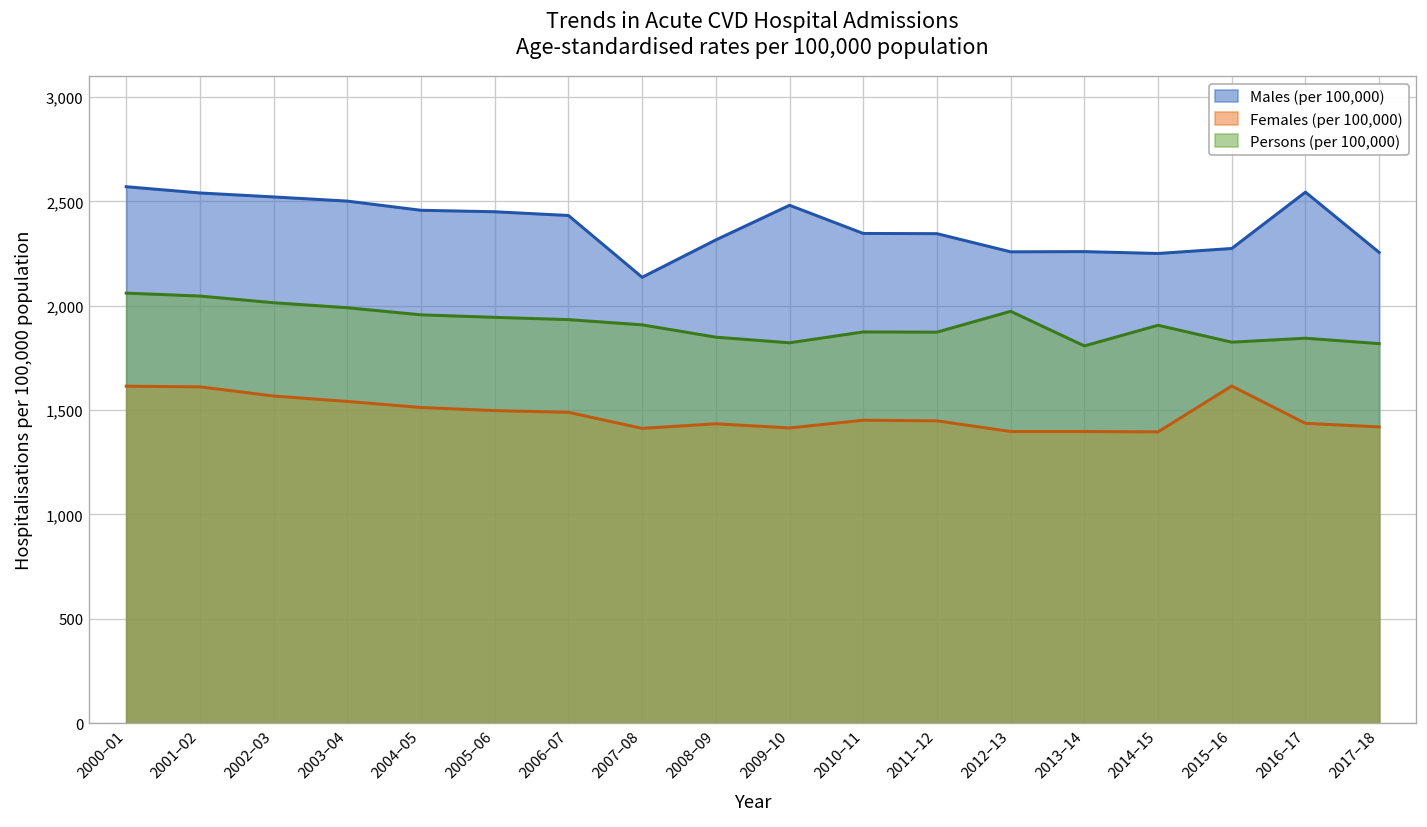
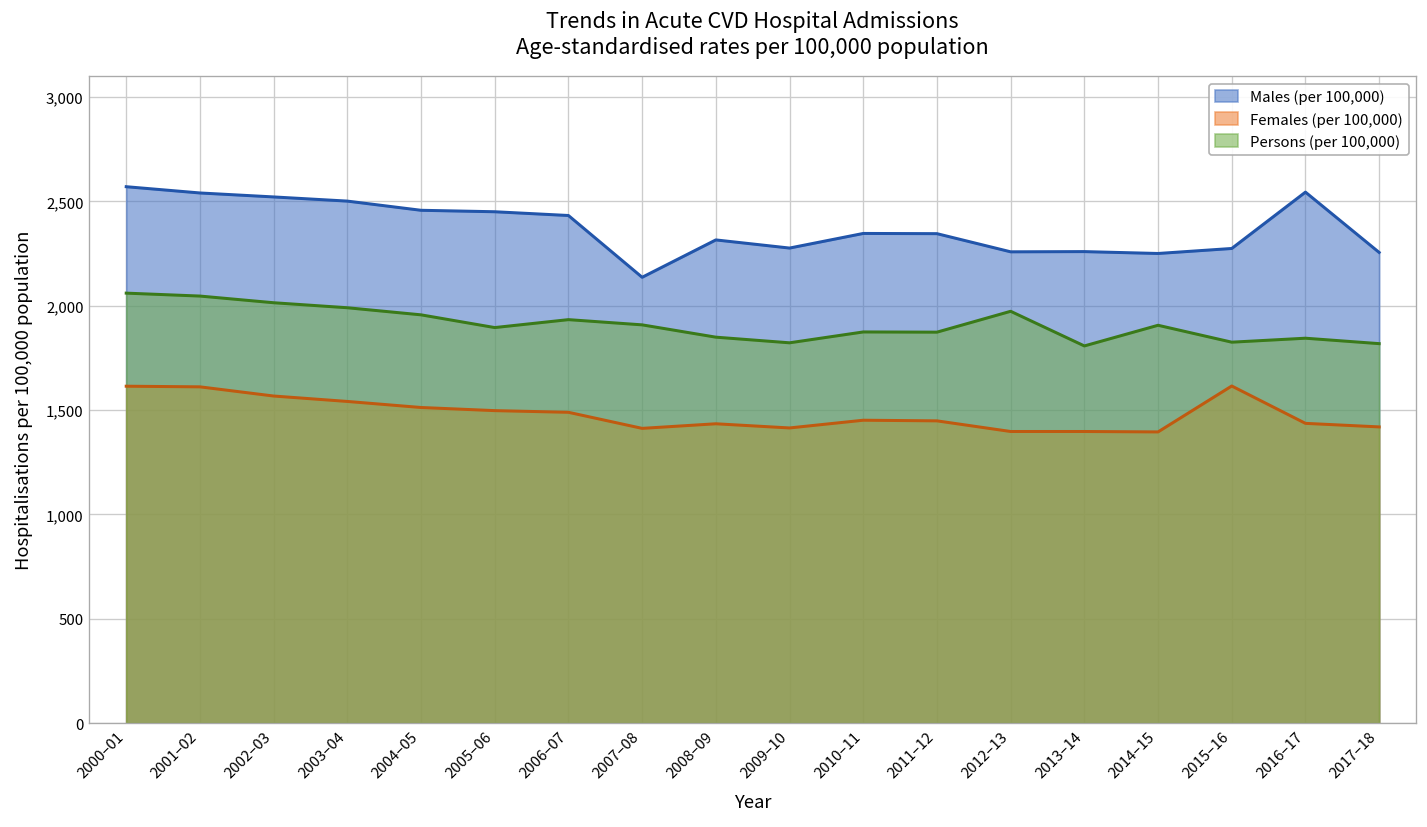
Persons (per 100,000), 2005–06: 1,940 -> 1,900
Males (per 100,000), 2009–10: 2,480 -> 2,280
